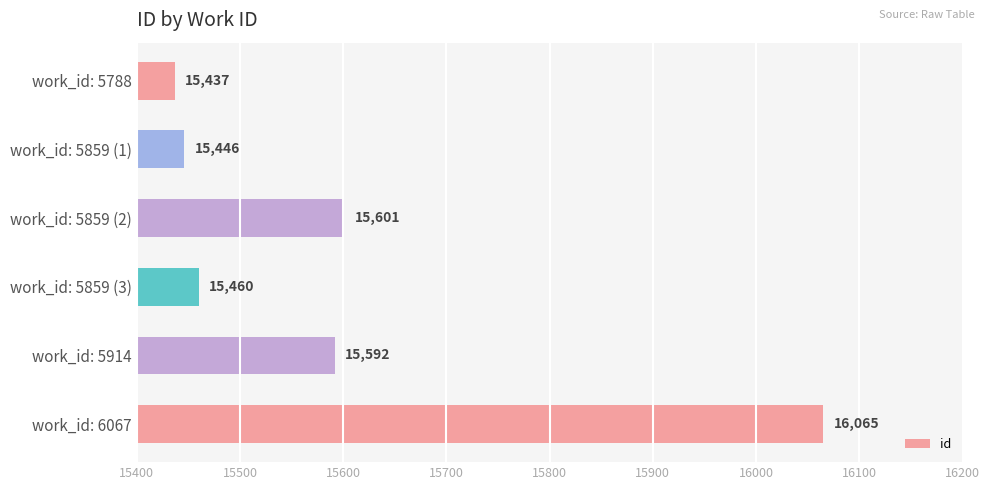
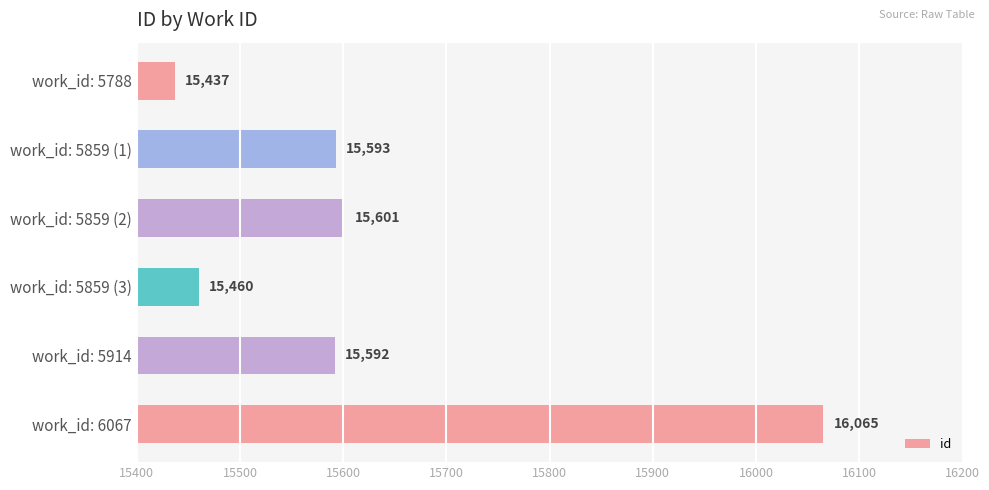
work_id: 5859 (1): 15,446 -> 15,593
